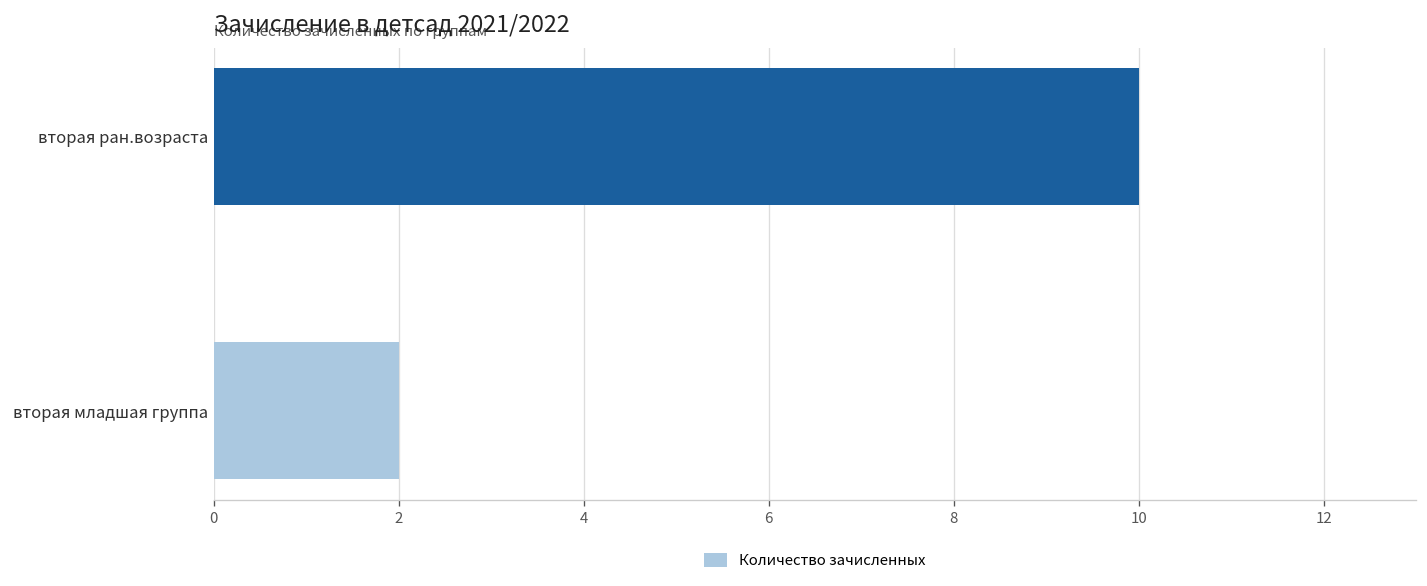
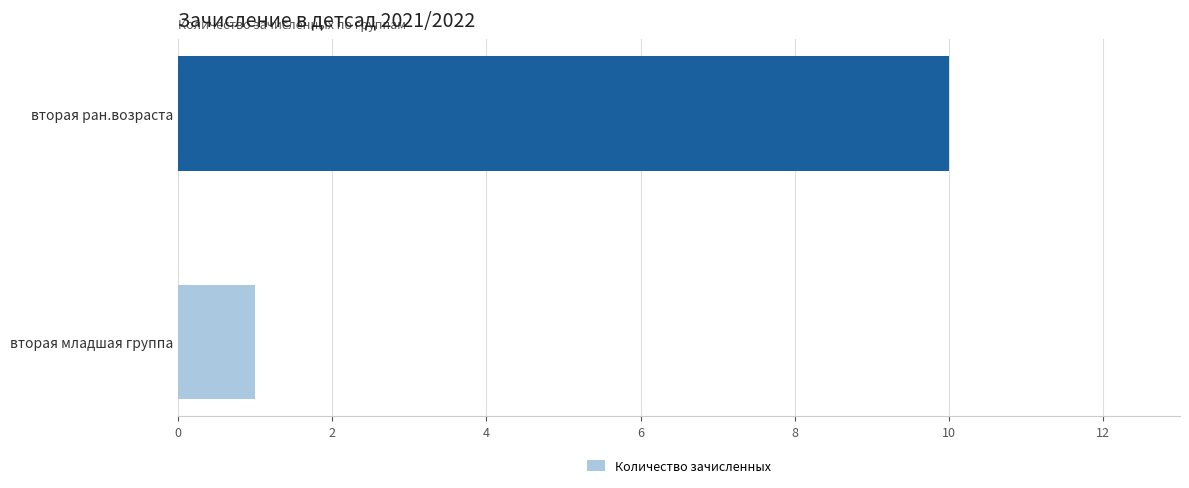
вторая младшая группа: 2 -> 1
